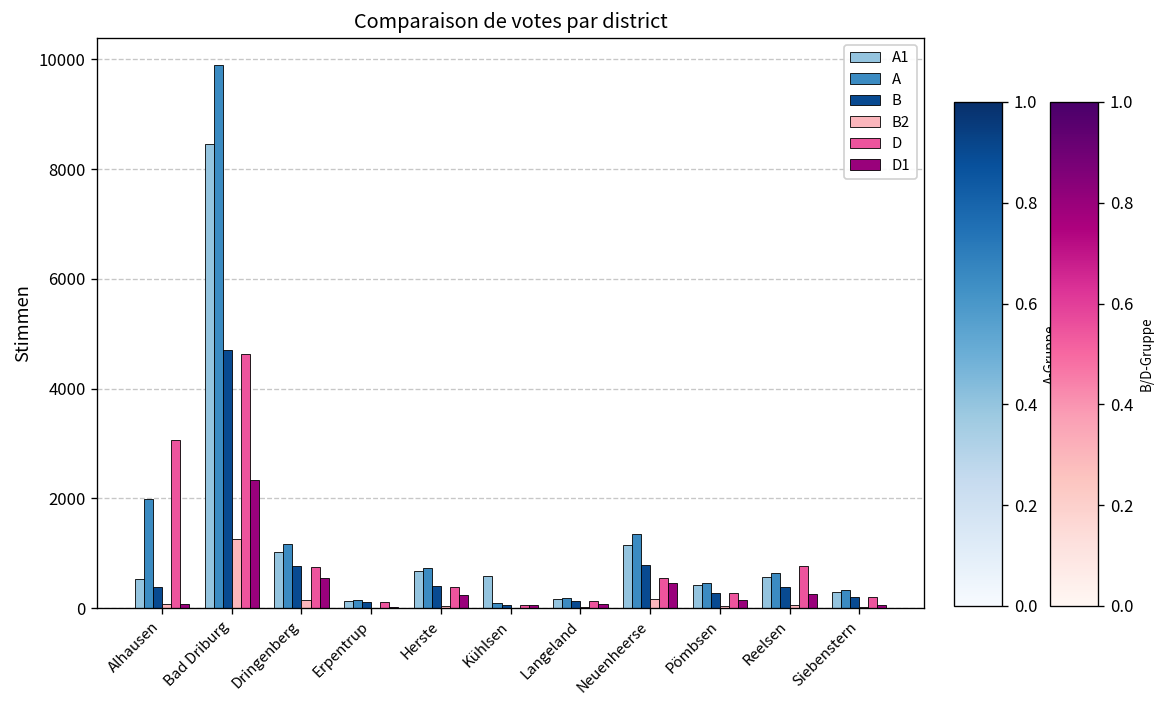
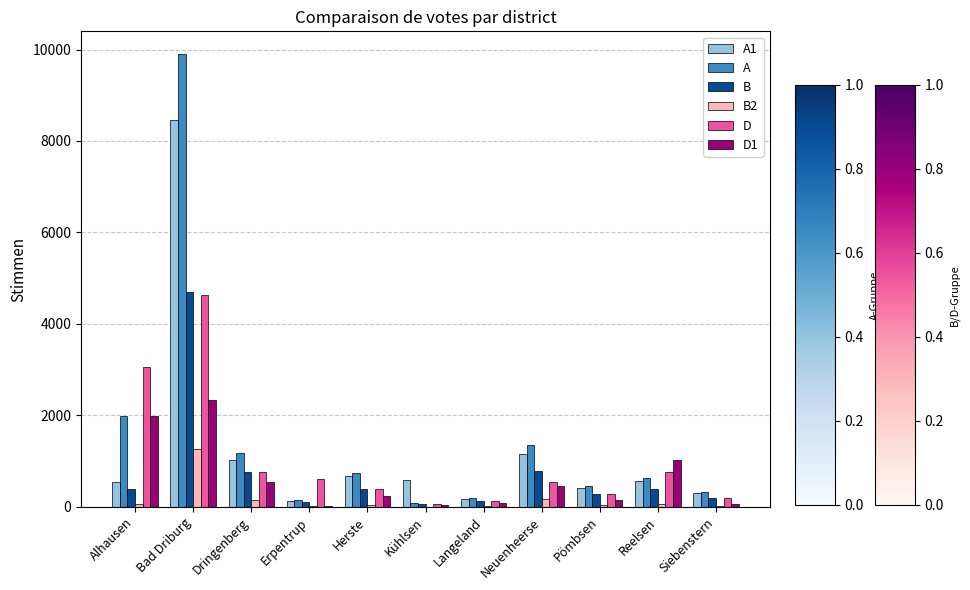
D1, Alhausen: 100 -> 2000
D, Erpentrup: 100 -> 600
D1, Reelsen: 300 -> 1000
